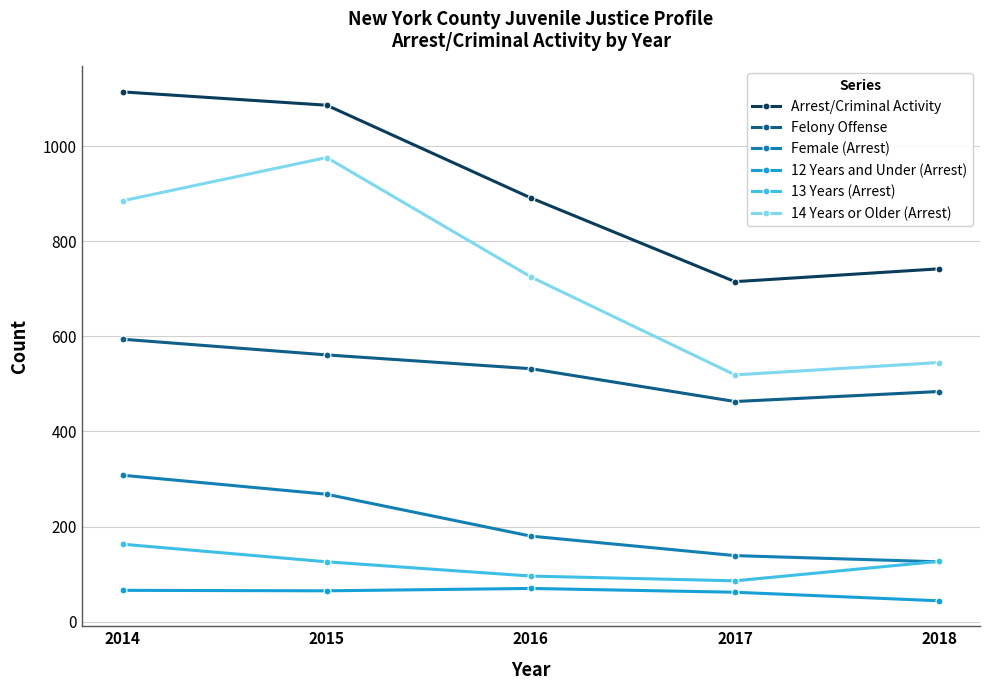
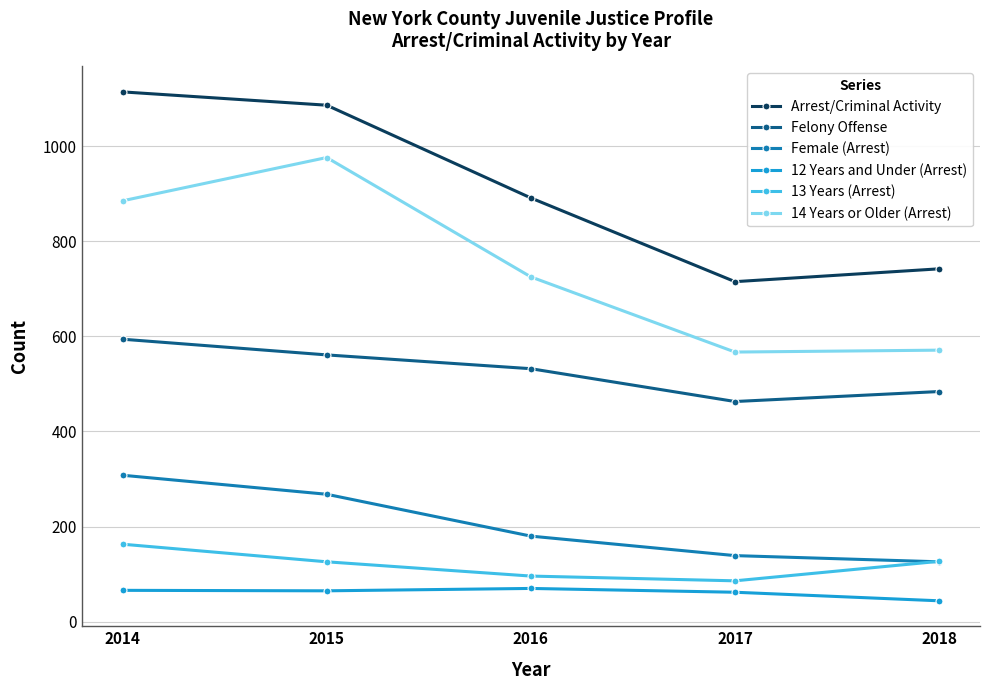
14 Years or Older (Arrest), 2017: 520 -> 570
14 Years or Older (Arrest), 2018: 550 -> 570
